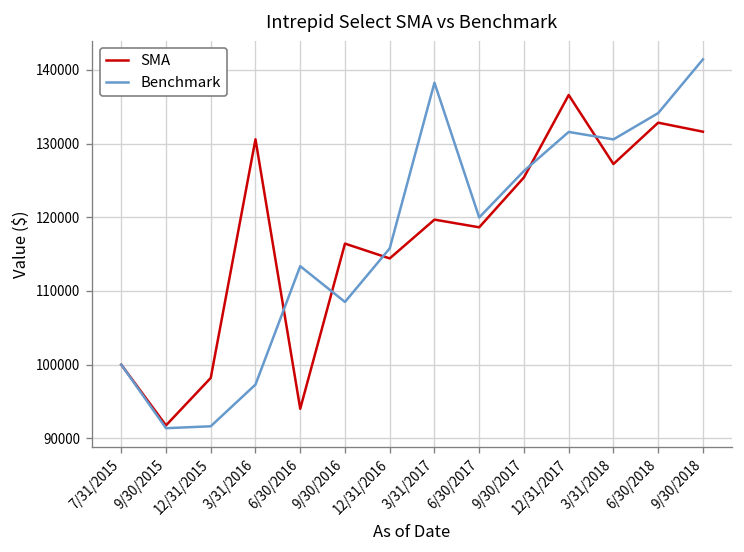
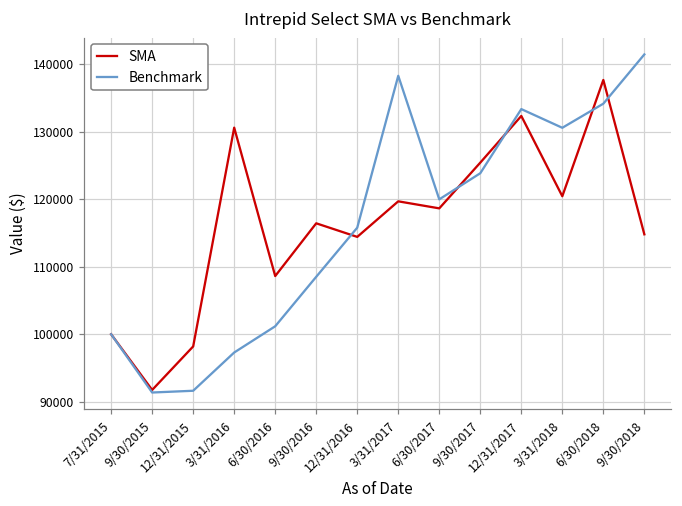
SMA, 6/30/2016: 94000 -> 109000
Benchmark, 6/30/2016: 113000 -> 101000
Benchmark, 9/30/2017: 126000 -> 124000
SMA, 12/31/2017: 137000 -> 132000
Benchmark, 12/31/2017: 132000 -> 133000
SMA, 3/31/2018: 127000 -> 120000
SMA, 6/30/2018: 133000 -> 138000
SMA, 9/30/2018: 132000 -> 115000
